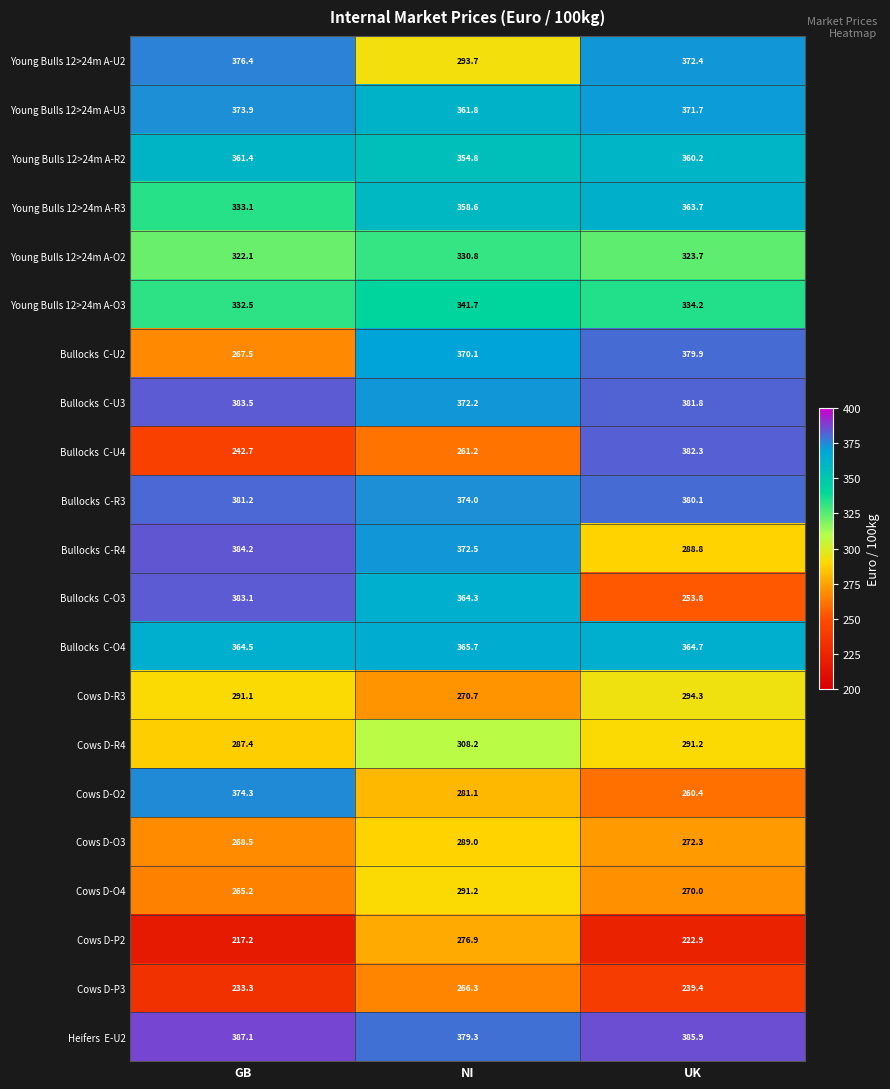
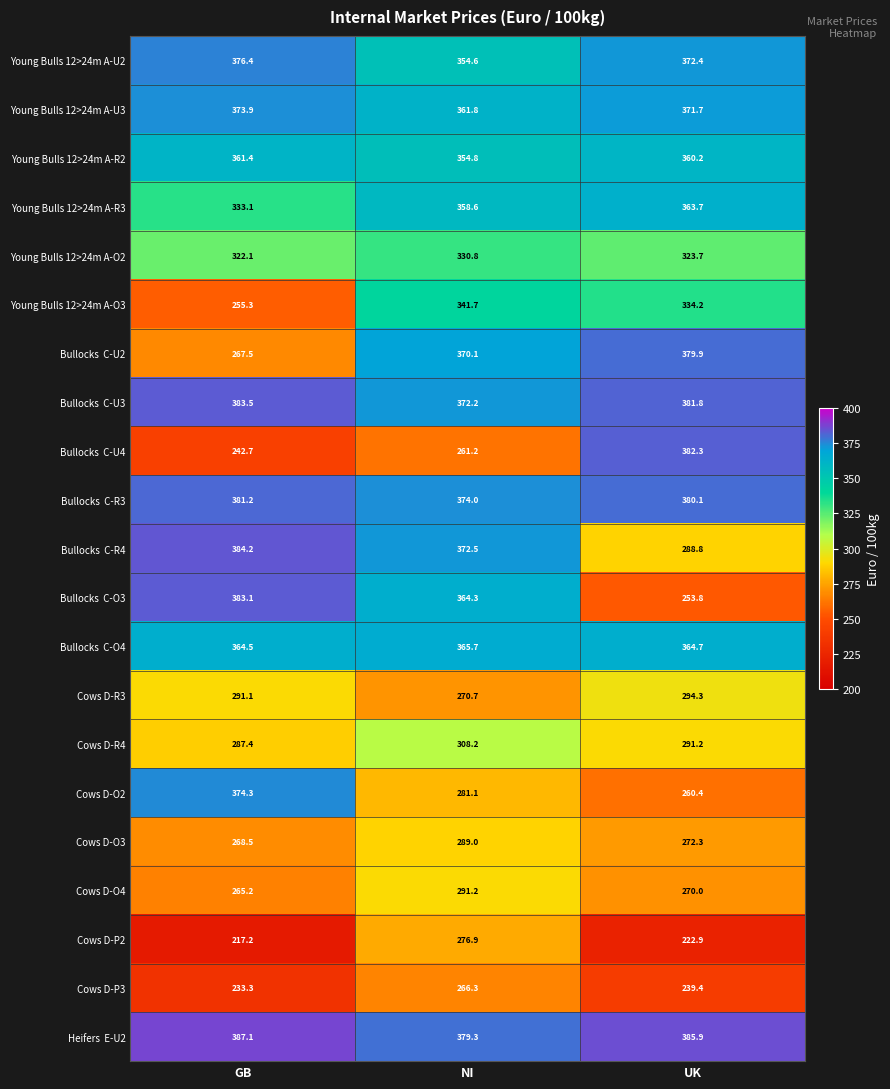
Young Bulls 12>24m A-U2, NI: 293.7 -> 354.6
Young Bulls 12>24m A-O3, GB: 332.5 -> 255.3
